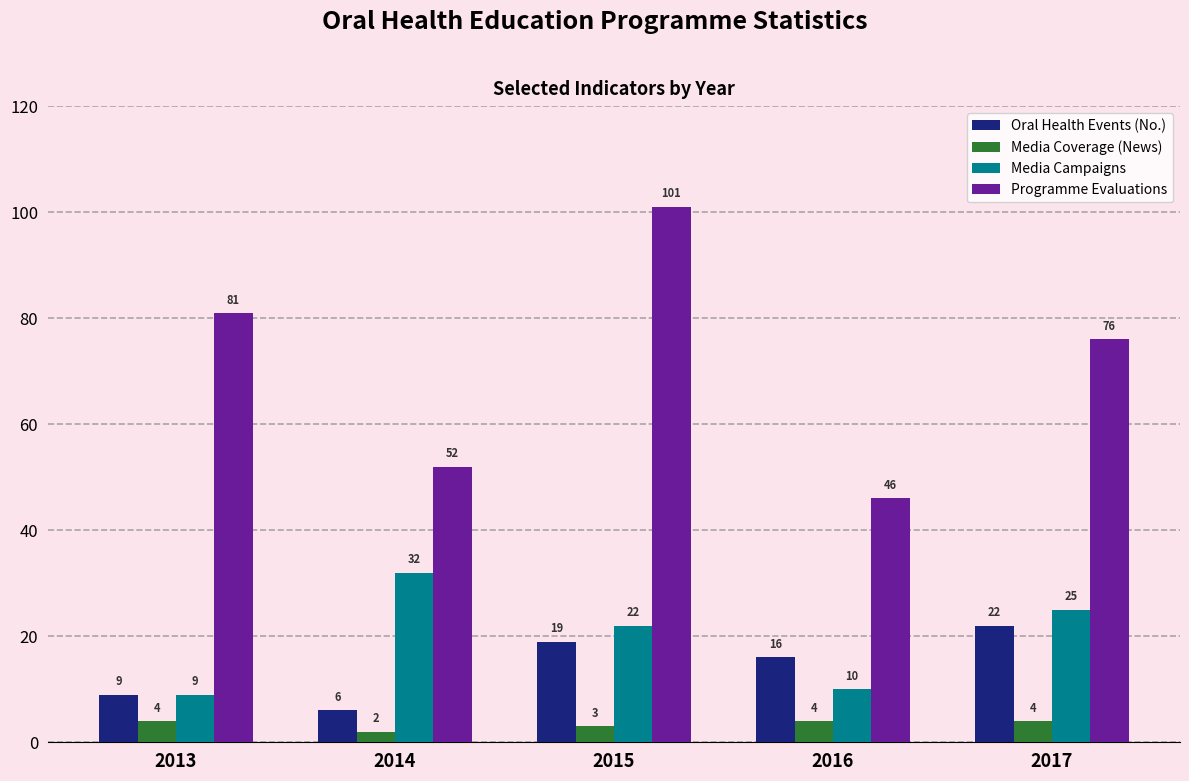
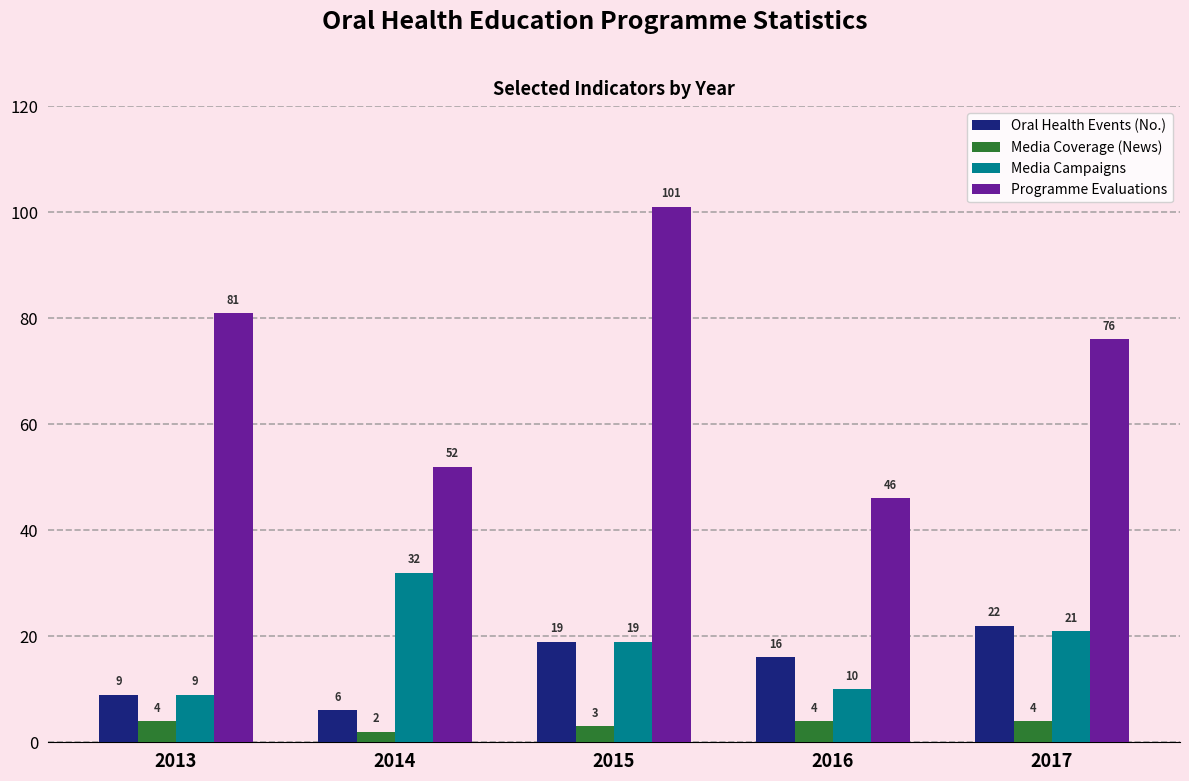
Media Campaigns, 2015: 22 -> 19
Media Campaigns, 2017: 25 -> 21
